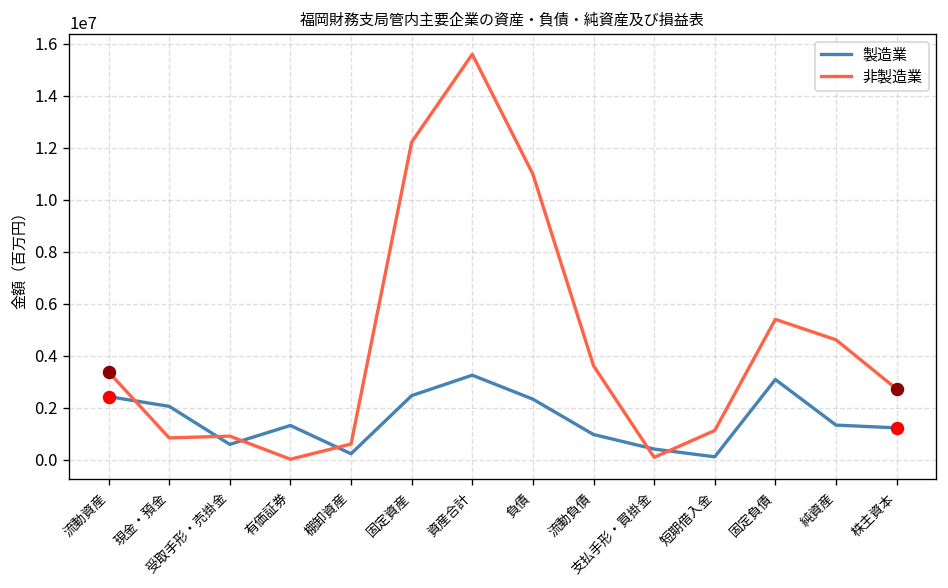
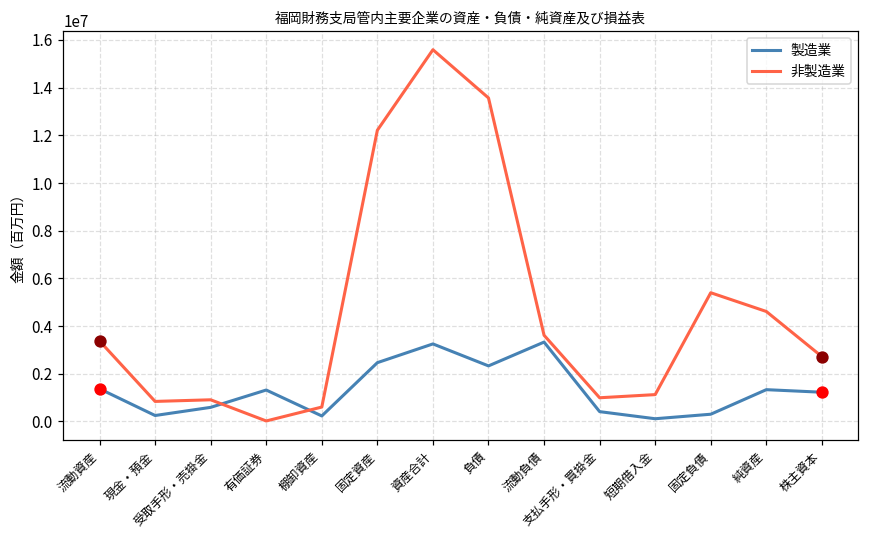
製造業, 流動資産: 2400000 -> 1400000
製造業, 現金・預金: 2100000 -> 200000
非製造業, 負債: 11000000 -> 13600000
製造業, 流動負債: 1000000 -> 3300000
非製造業, 支払手形・買掛金: 100000 -> 1000000
製造業, 固定負債: 3100000 -> 300000
